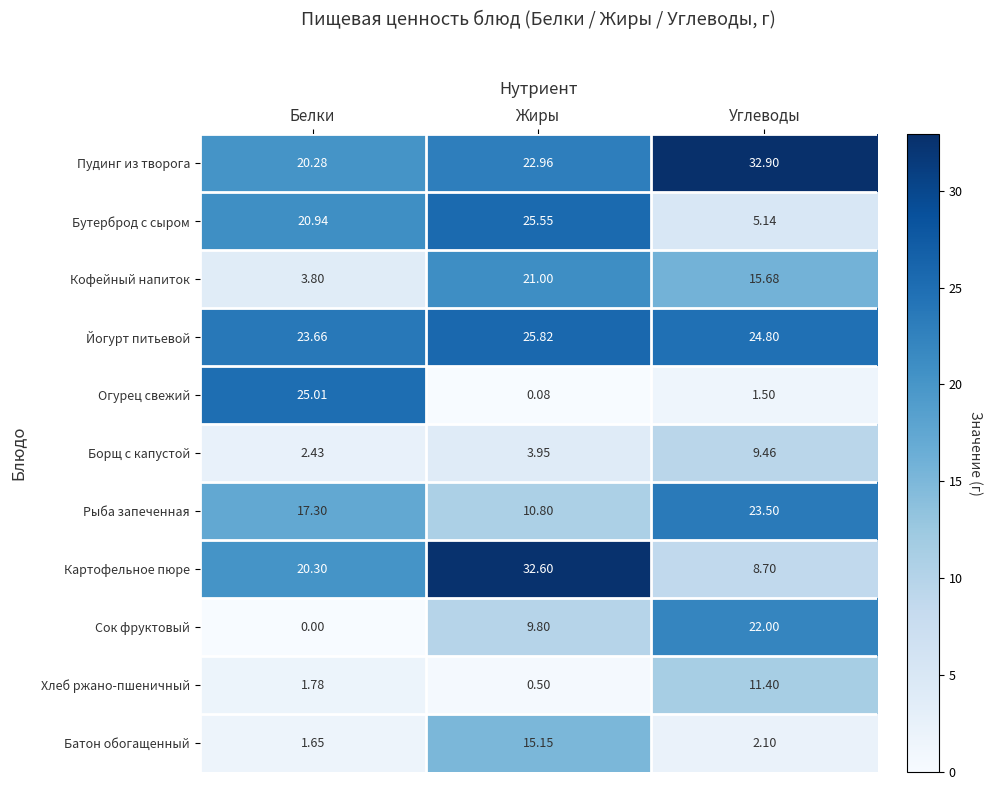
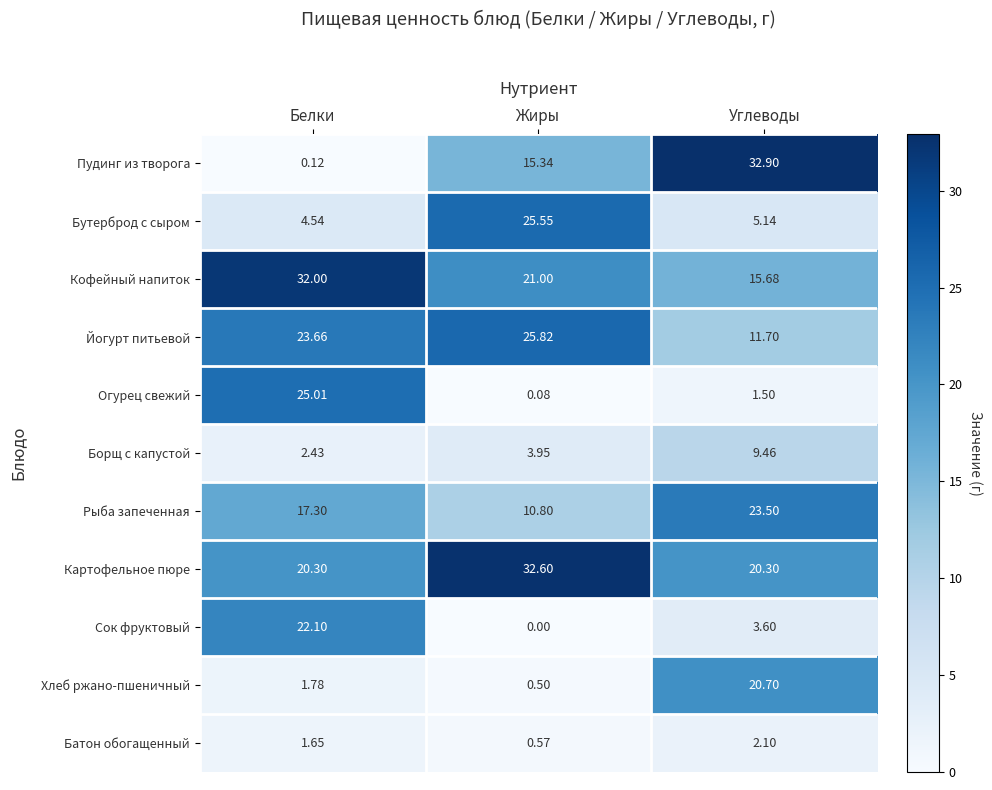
Пудинг из творога, Белки: 20.28 -> 0.12
Пудинг из творога, Жиры: 22.96 -> 15.34
Бутерброд с сыром, Белки: 20.94 -> 4.54
Кофейный напиток, Белки: 3.80 -> 32.00
Йогурт питьевой, Углеводы: 24.80 -> 11.70
Картофельное пюре, Углеводы: 8.70 -> 20.30
Сок фруктовый, Белки: 0.00 -> 22.10
Сок фруктовый, Жиры: 9.80 -> 0.00
Сок фруктовый, Углеводы: 22.00 -> 3.60
Хлеб ржано-пшеничный, Углеводы: 11.40 -> 20.70
Батон обогащенный, Жиры: 15.15 -> 0.57
